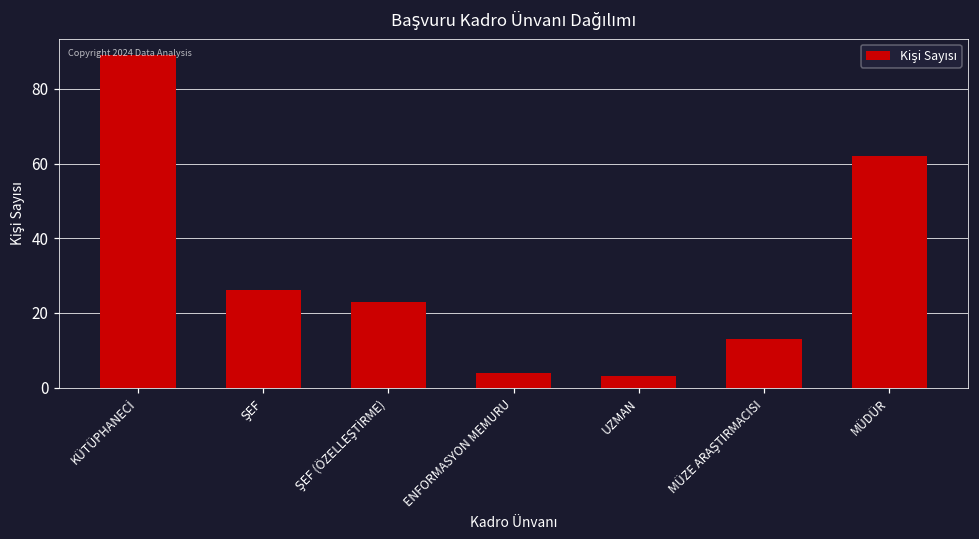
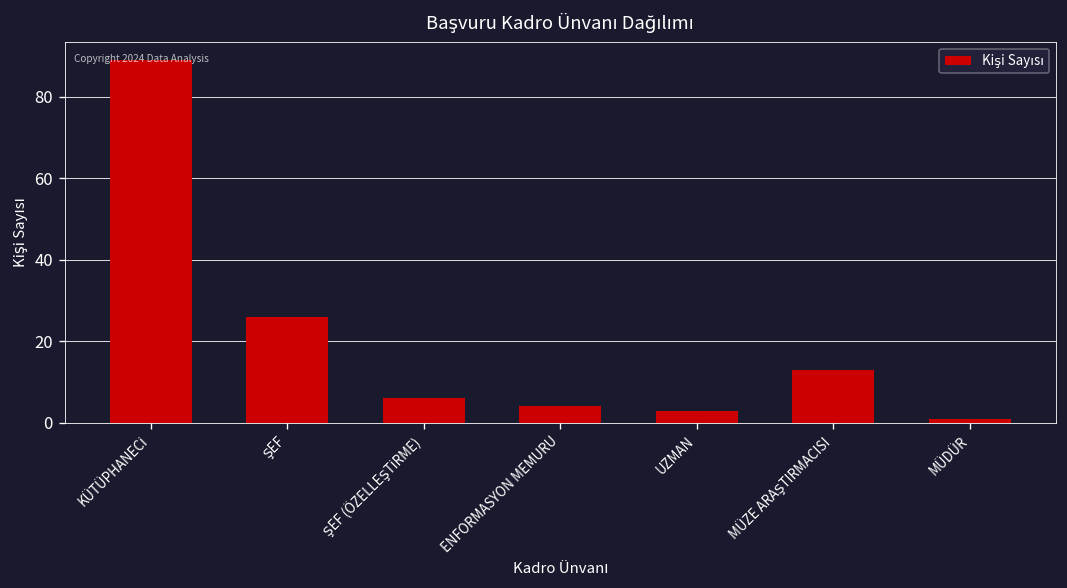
ŞEF (ÖZELLEŞTİRME): 23 -> 6
MÜDÜR: 62 -> 1
